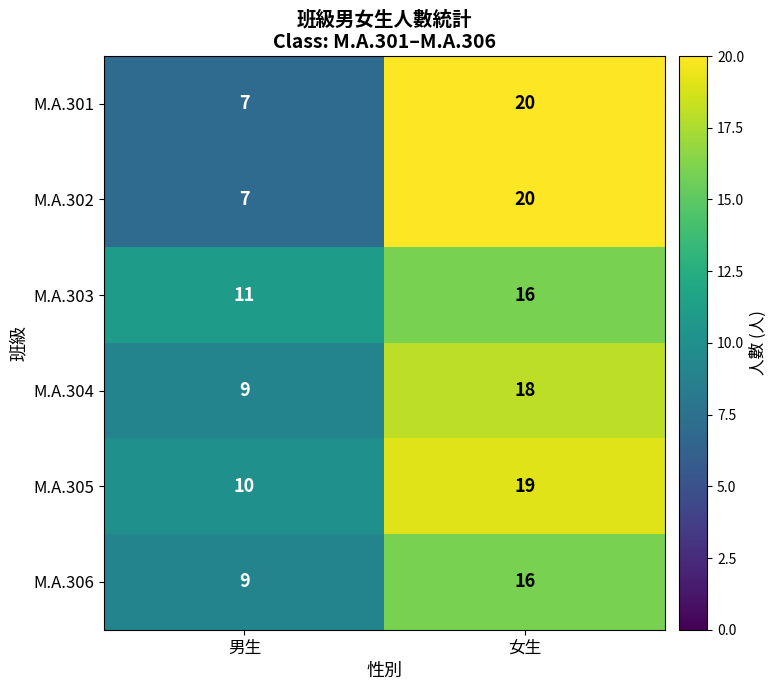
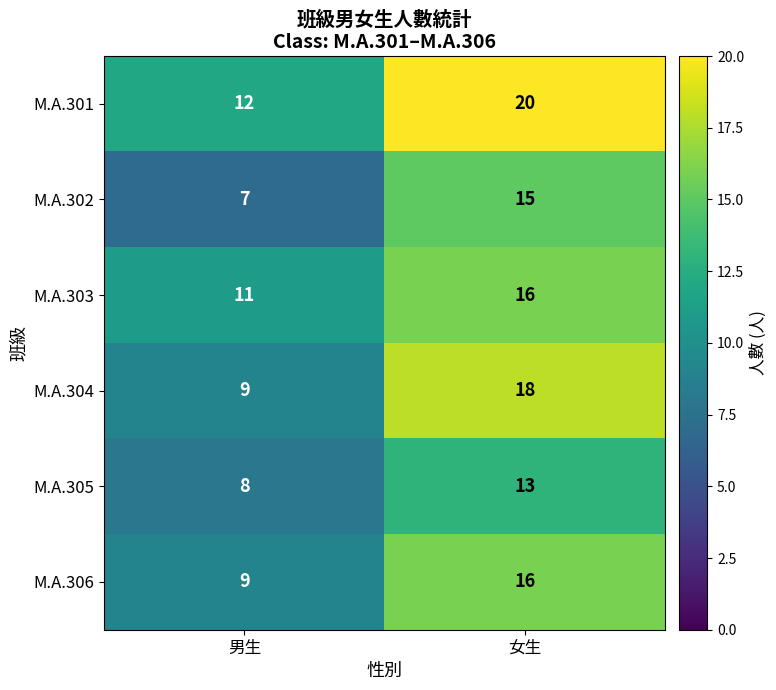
M.A.301, 男生: 7 -> 12
M.A.302, 女生: 20 -> 15
M.A.305, 男生: 10 -> 8
M.A.305, 女生: 19 -> 13
